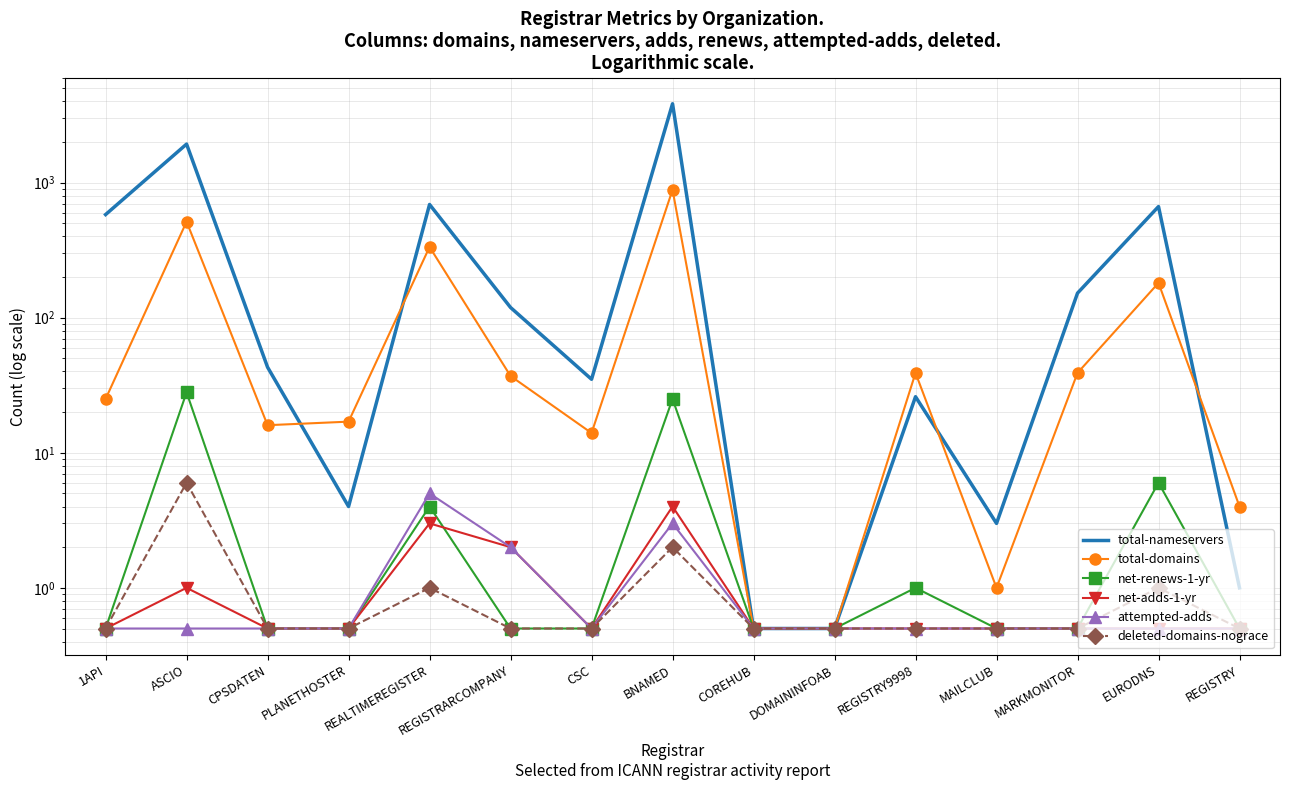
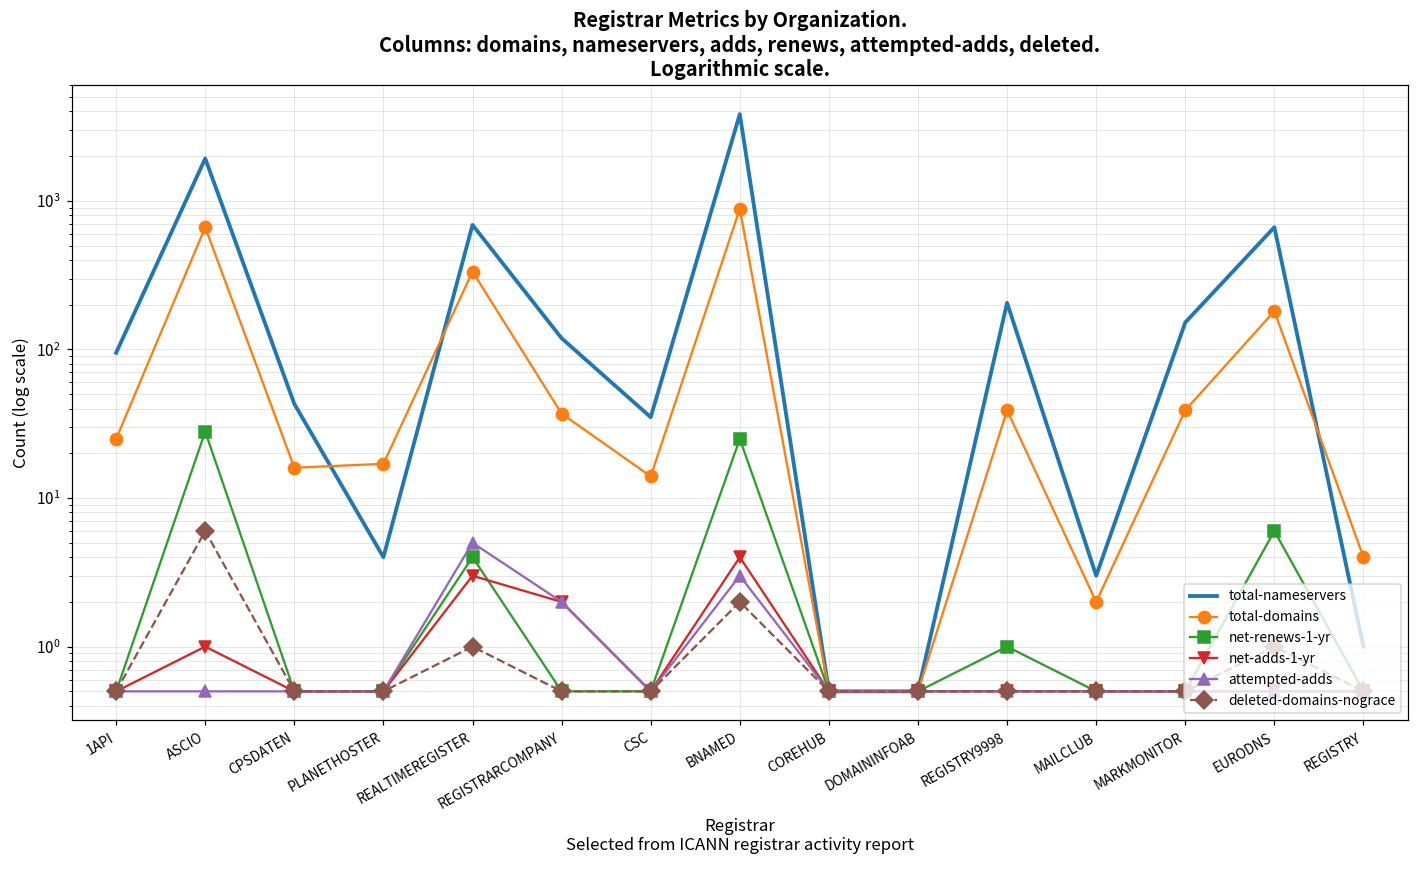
total-nameservers, 1API: 580 -> 100
total-domains, ASCIO: 510 -> 700
total-nameservers, REGISTRY9998: 26 -> 210
total-domains, MAILCLUB: 1 -> 2
